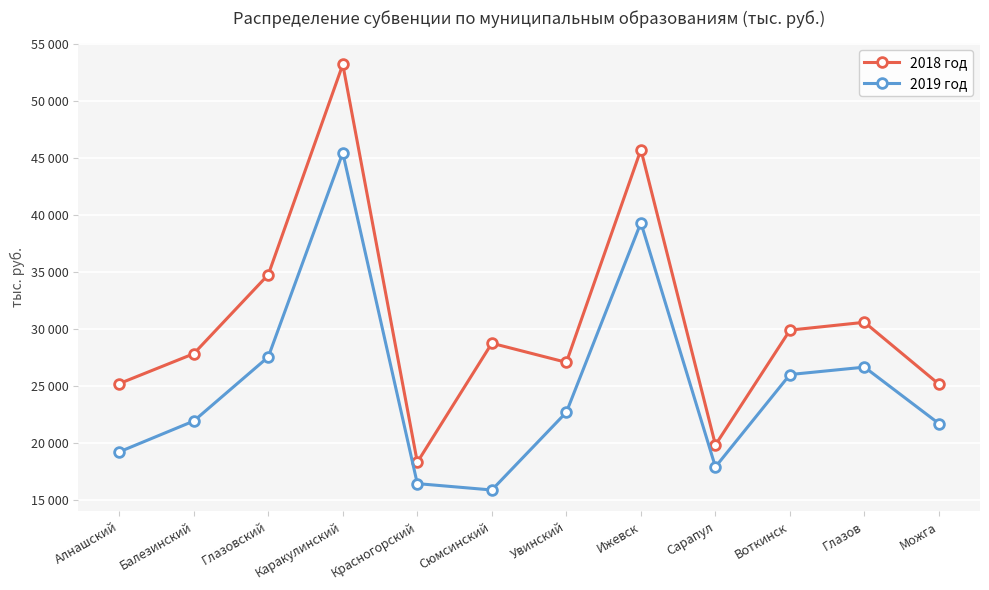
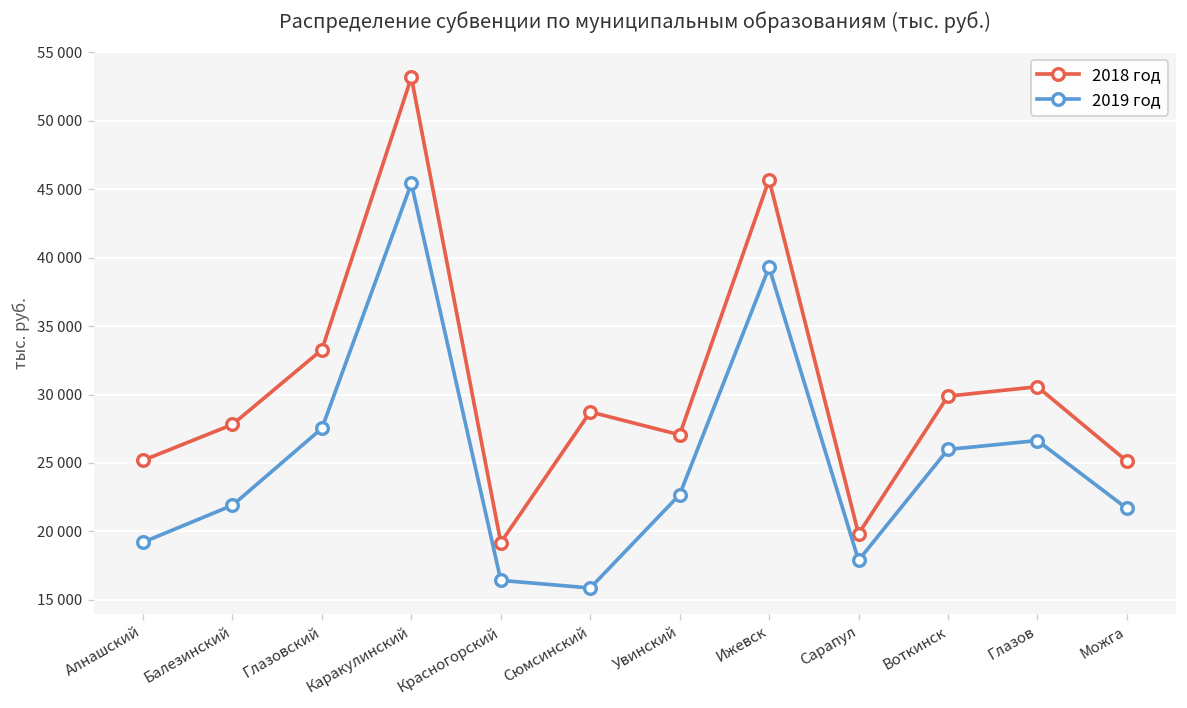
2018 год, Глазовский: 34700 -> 33300
2018 год, Красногорский: 18300 -> 19200
